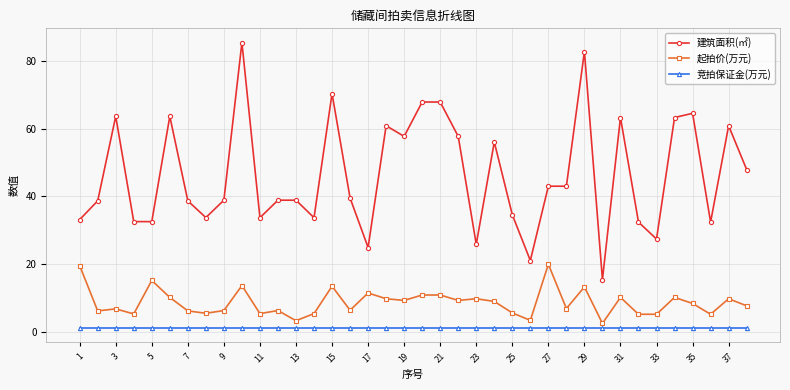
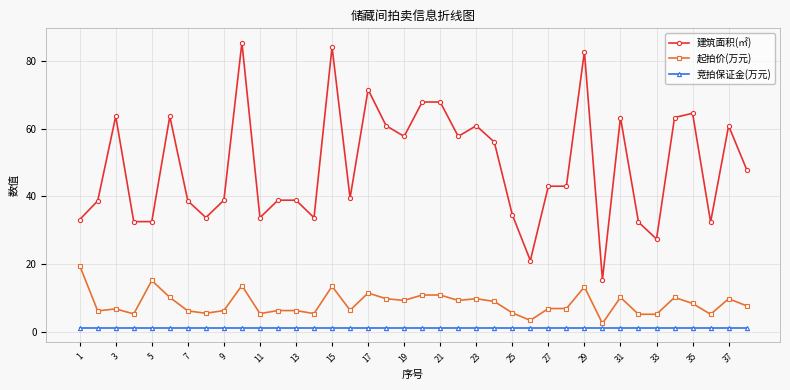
起拍价(万元), 13: 3 -> 6
建筑面积(㎡), 15: 70 -> 84
建筑面积(㎡), 17: 25 -> 72
建筑面积(㎡), 23: 26 -> 61
起拍价(万元), 27: 20 -> 7
